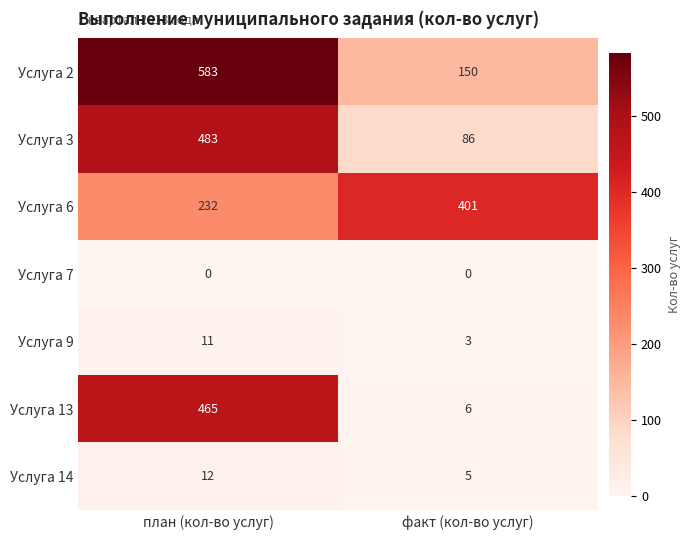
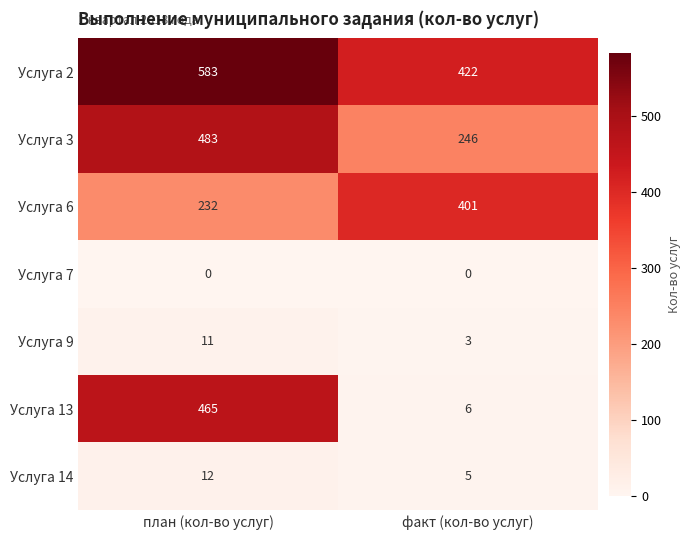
Услуга 2, факт (кол-во услуг): 150 -> 422
Услуга 3, факт (кол-во услуг): 86 -> 246
